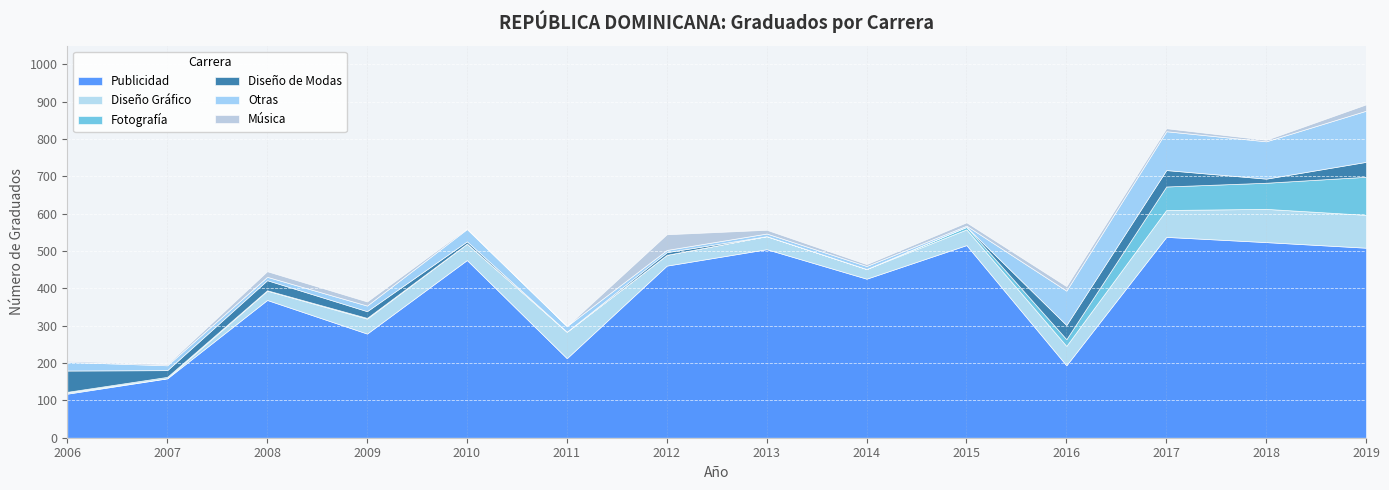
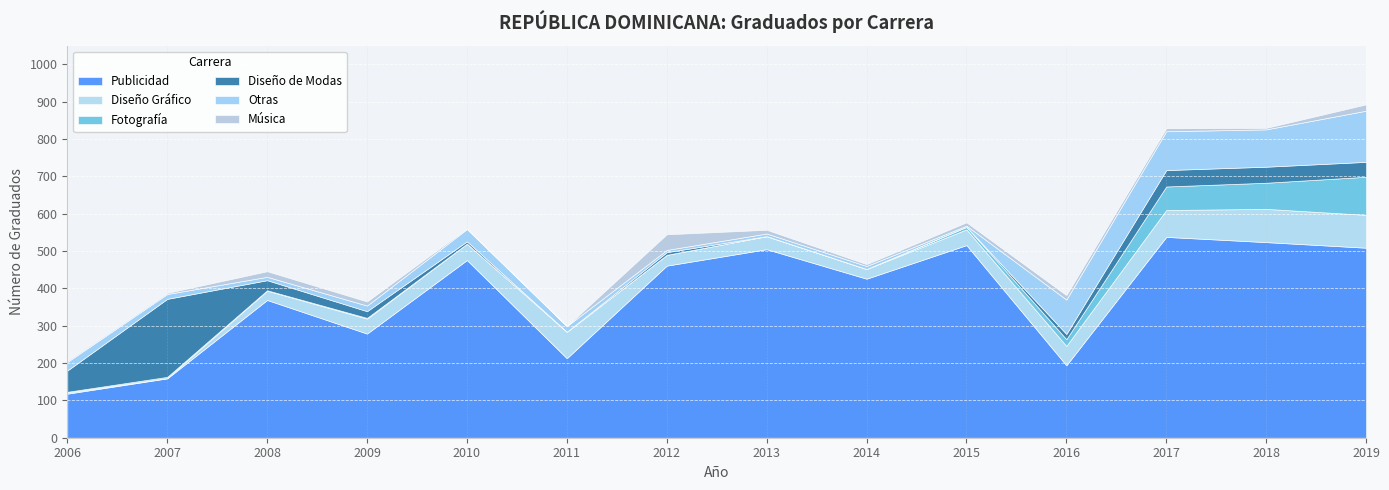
Diseño de Modas, 2007: 20 -> 210
Diseño de Modas, 2016: 40 -> 10
Diseño de Modas, 2018: 10 -> 40
